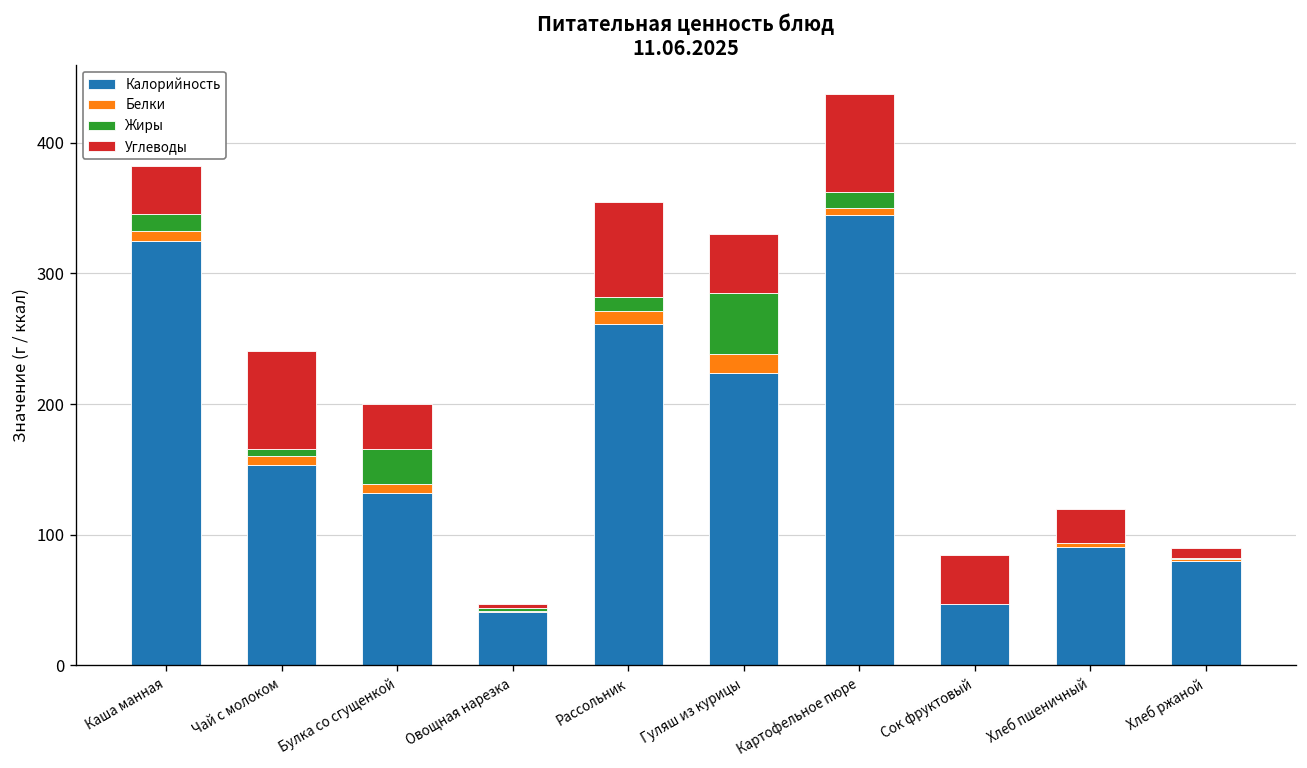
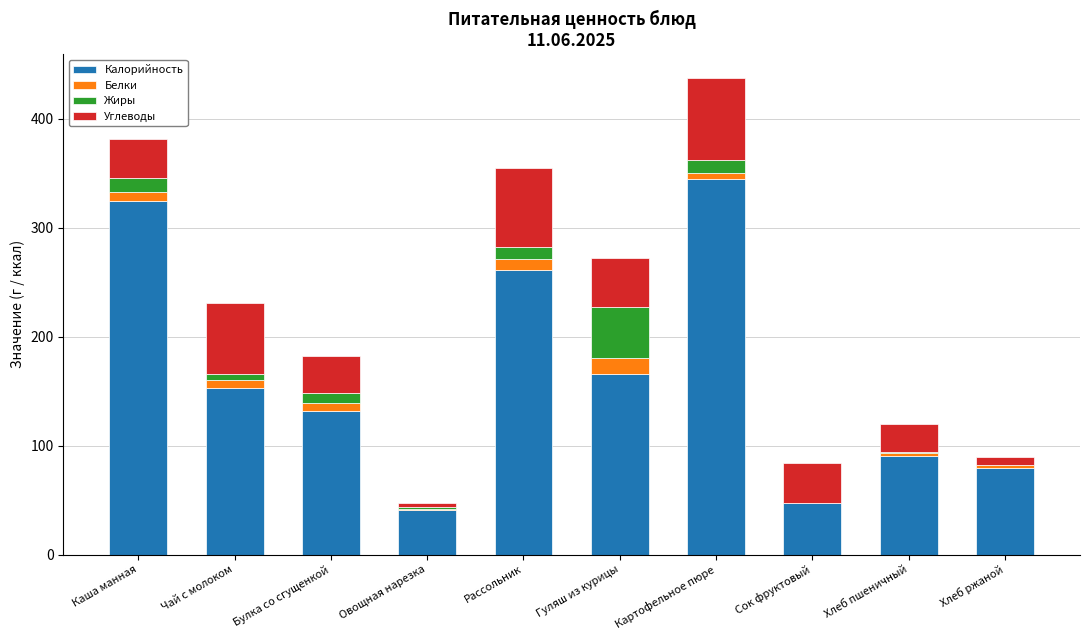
Углеводы, Чай с молоком: 75 -> 65
Жиры, Булка со сгущенкой: 27 -> 10
Калорийность, Гуляш из курицы: 224 -> 166
